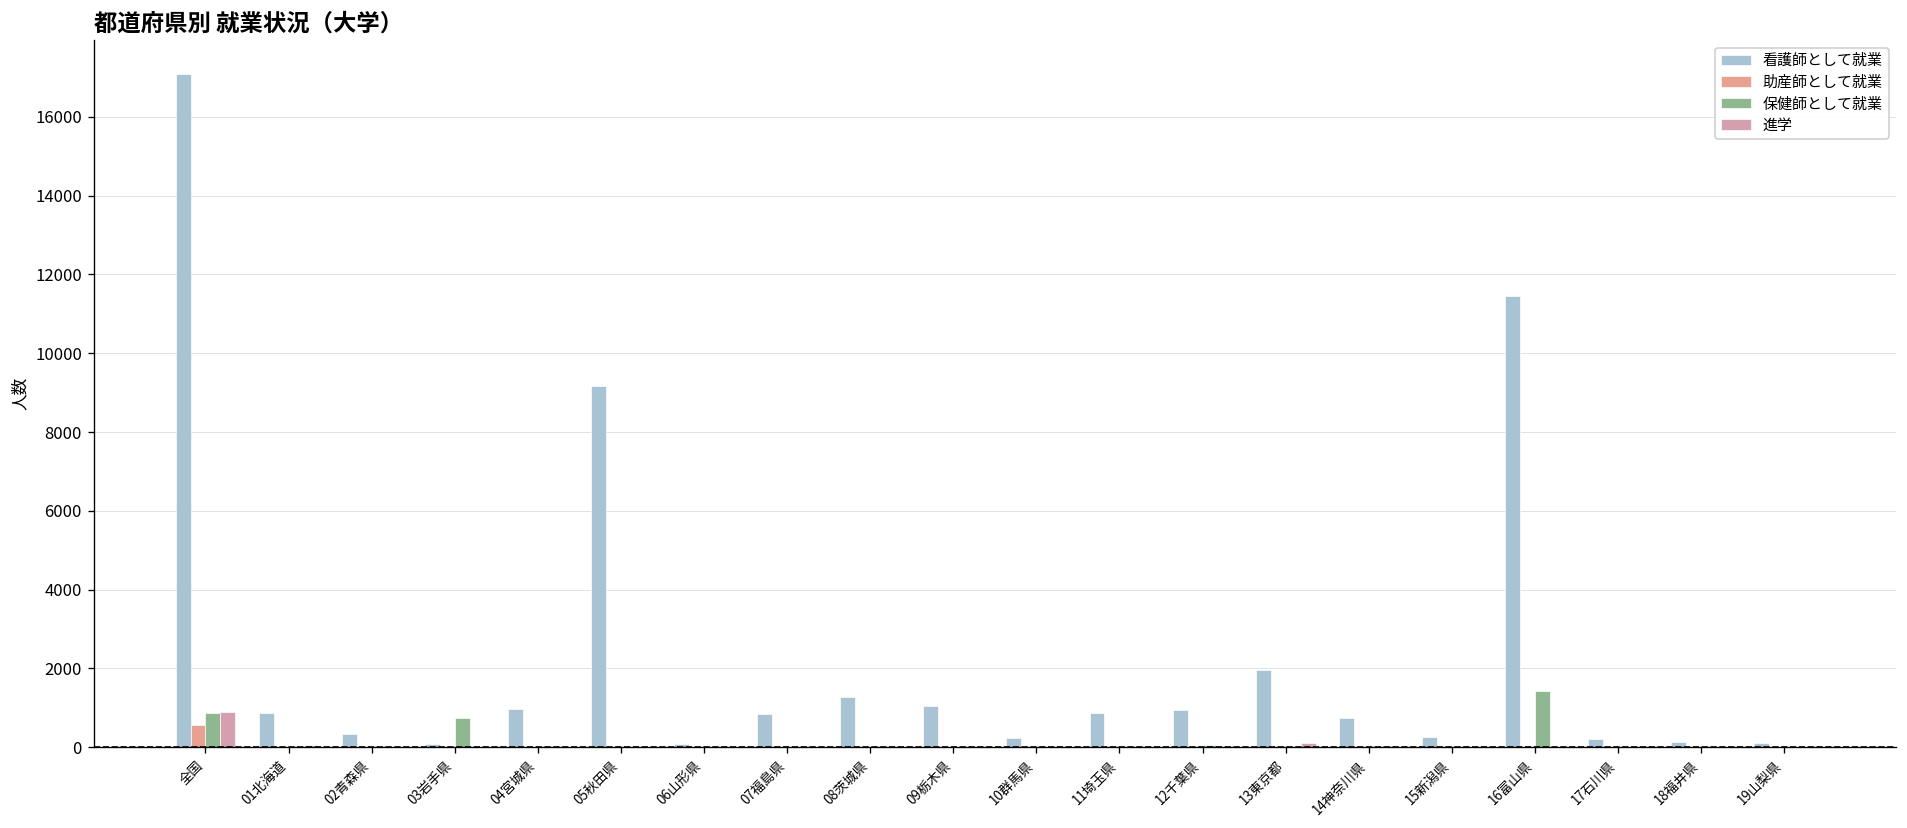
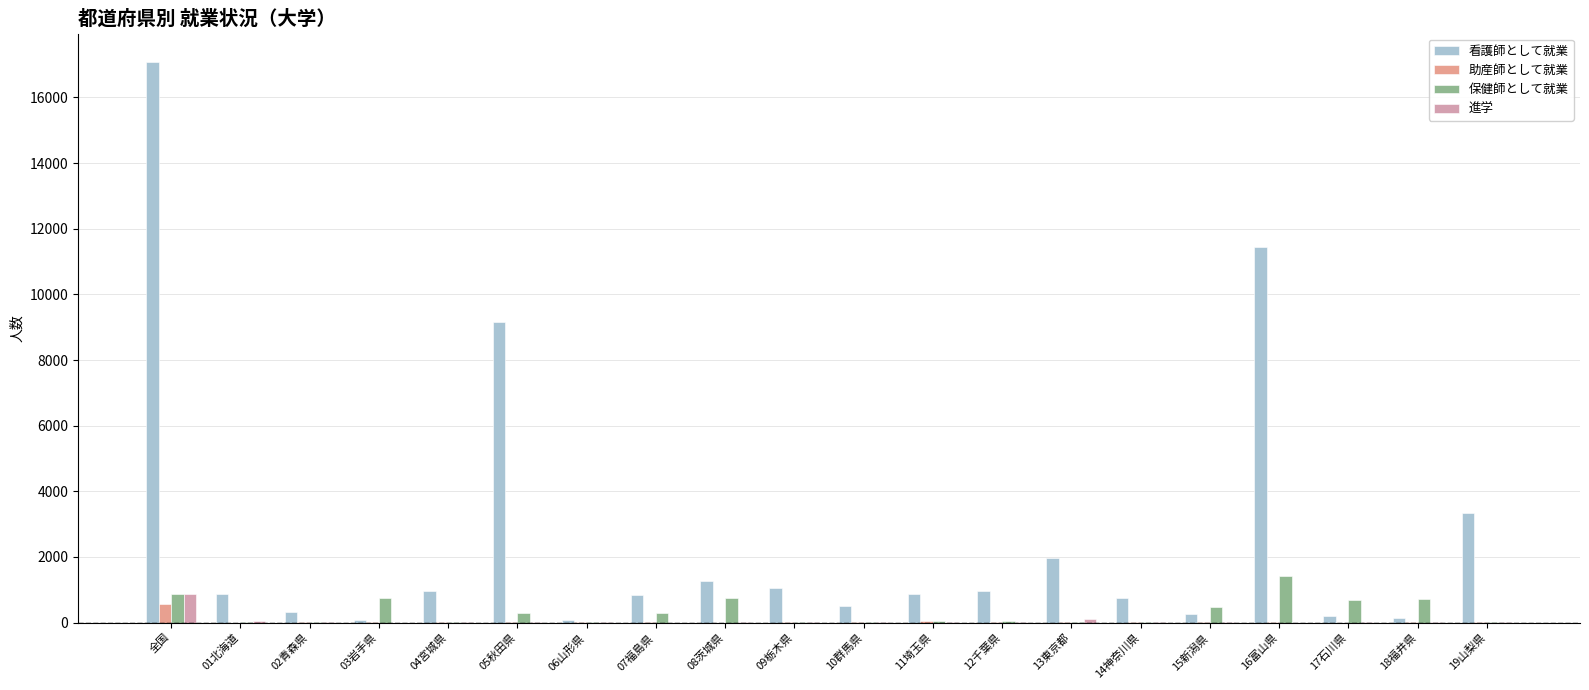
保健師として就業, 05秋田県: 0 -> 300
保健師として就業, 07福島県: 0 -> 300
保健師として就業, 08茨城県: 0 -> 700
看護師として就業, 10群馬県: 200 -> 500
保健師として就業, 15新潟県: 0 -> 500
保健師として就業, 17石川県: 0 -> 700
保健師として就業, 18福井県: 0 -> 700
看護師として就業, 19山梨県: 100 -> 3300
